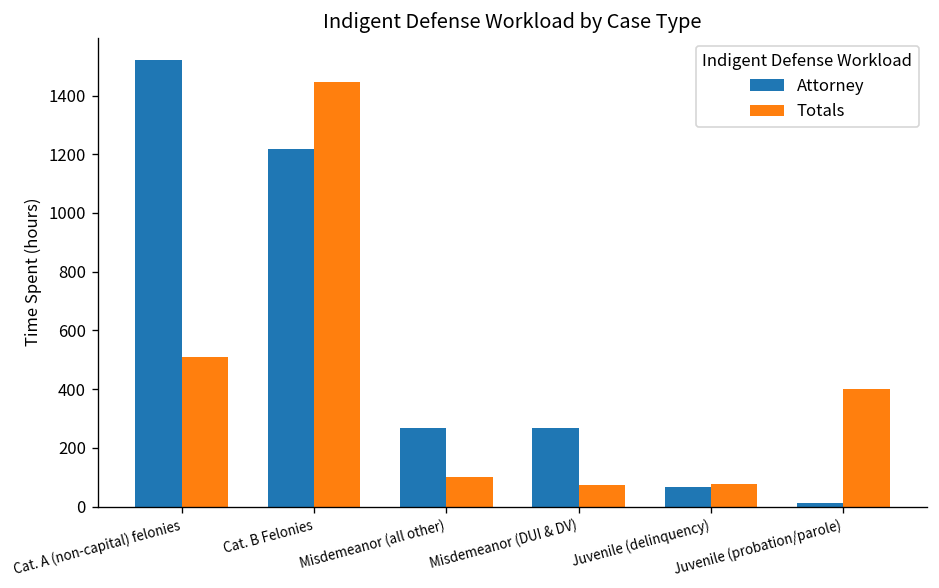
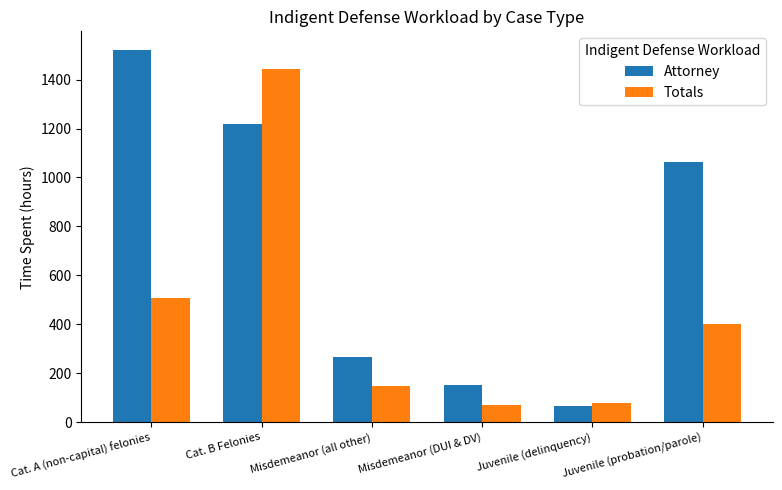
Totals, Misdemeanor (all other): 100 -> 150
Attorney, Misdemeanor (DUI & DV): 270 -> 150
Attorney, Juvenile (probation/parole): 10 -> 1060
